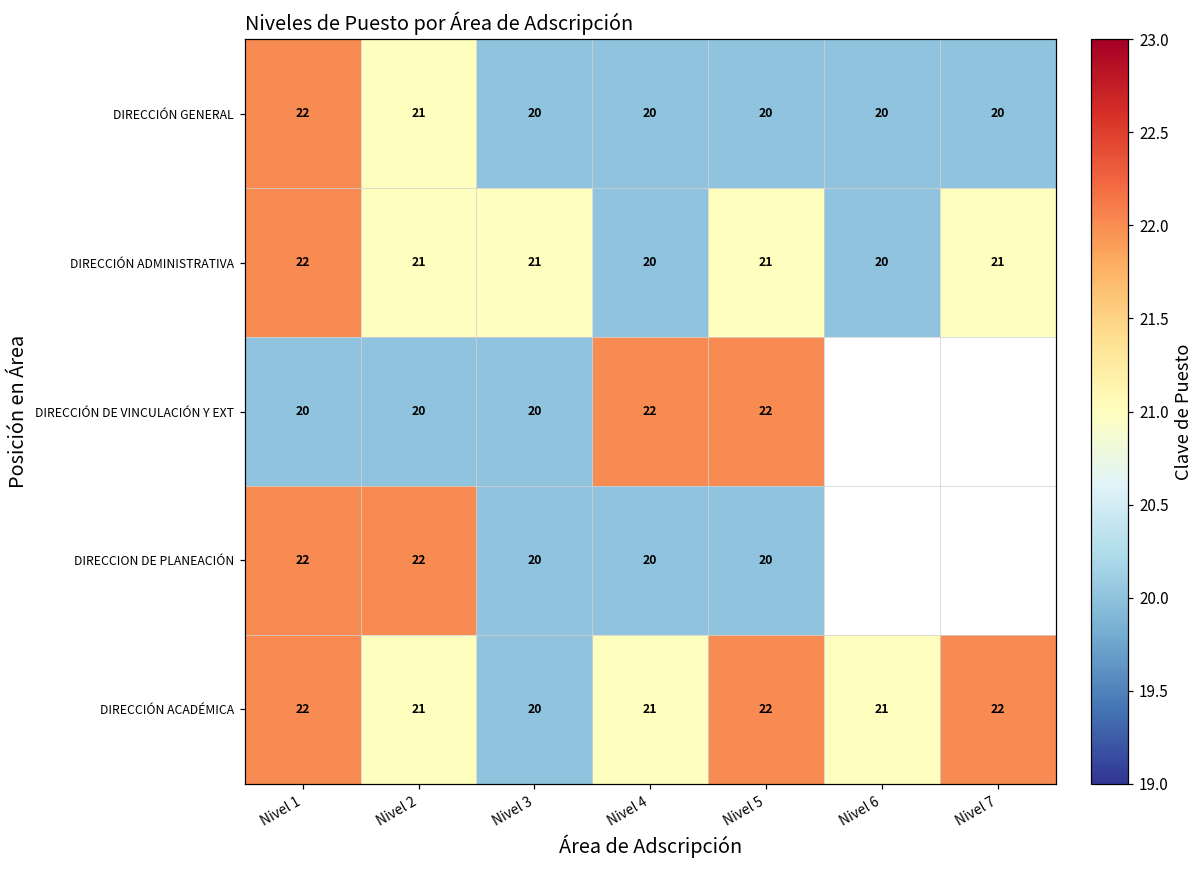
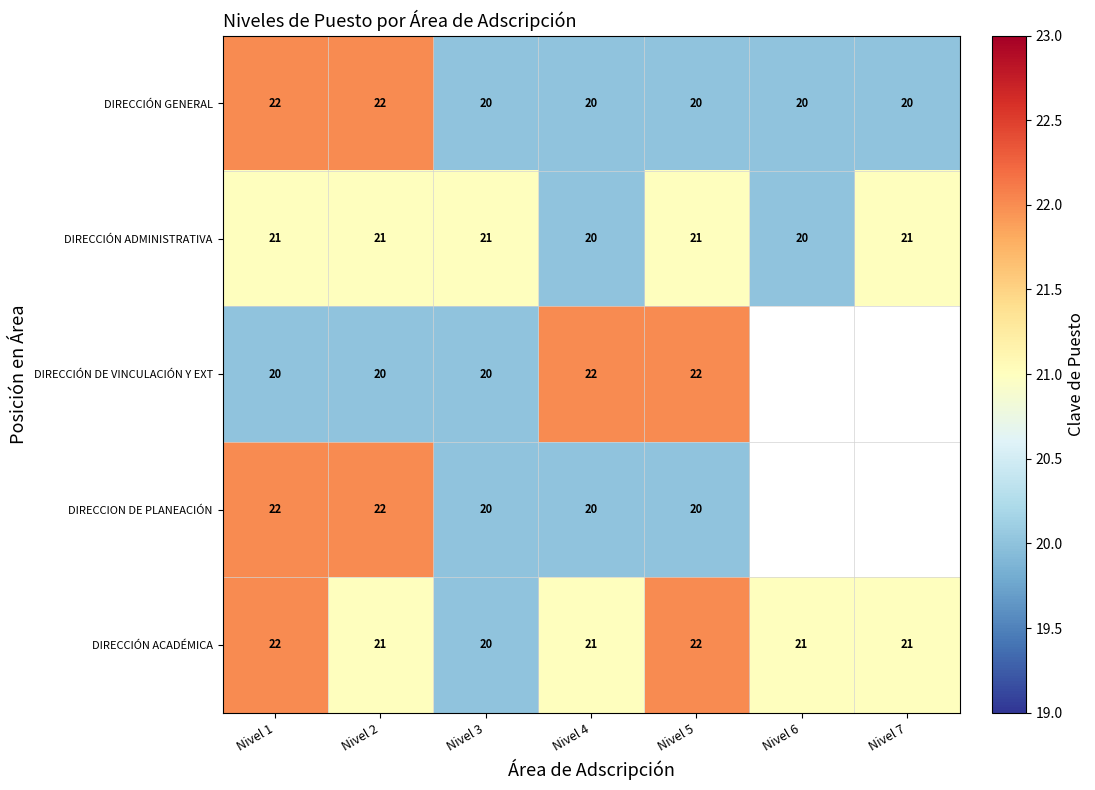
DIRECCIÓN GENERAL, Nivel 2: 21 -> 22
DIRECCIÓN ADMINISTRATIVA, Nivel 1: 22 -> 21
DIRECCIÓN ACADÉMICA, Nivel 7: 22 -> 21
